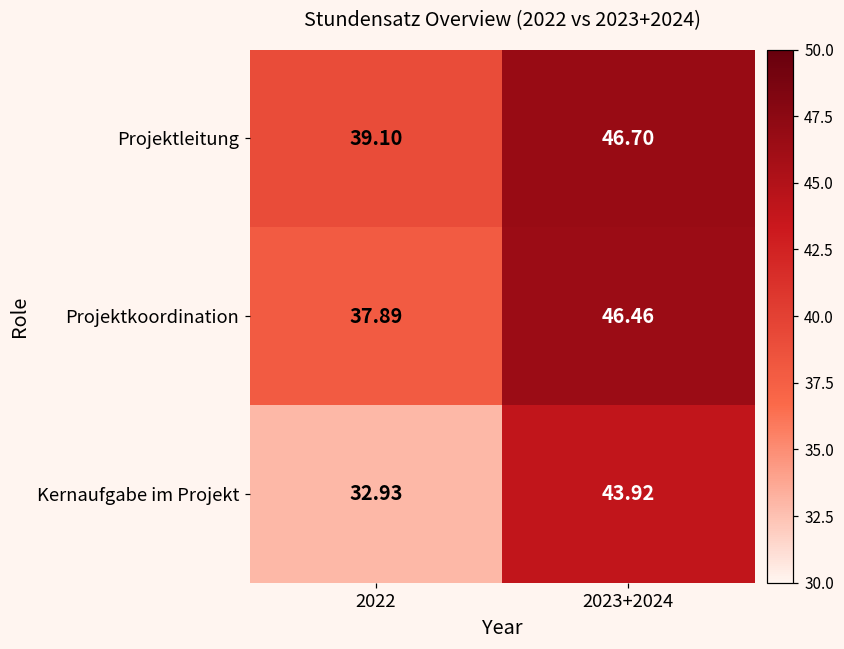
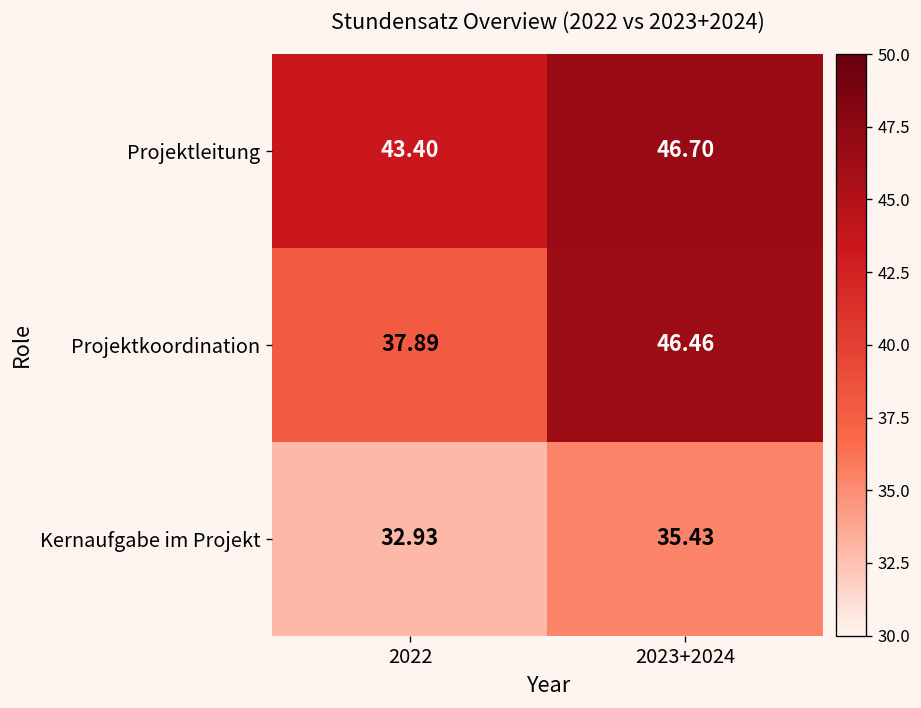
Projektleitung, 2022: 39.10 -> 43.40
Kernaufgabe im Projekt, 2023+2024: 43.92 -> 35.43
